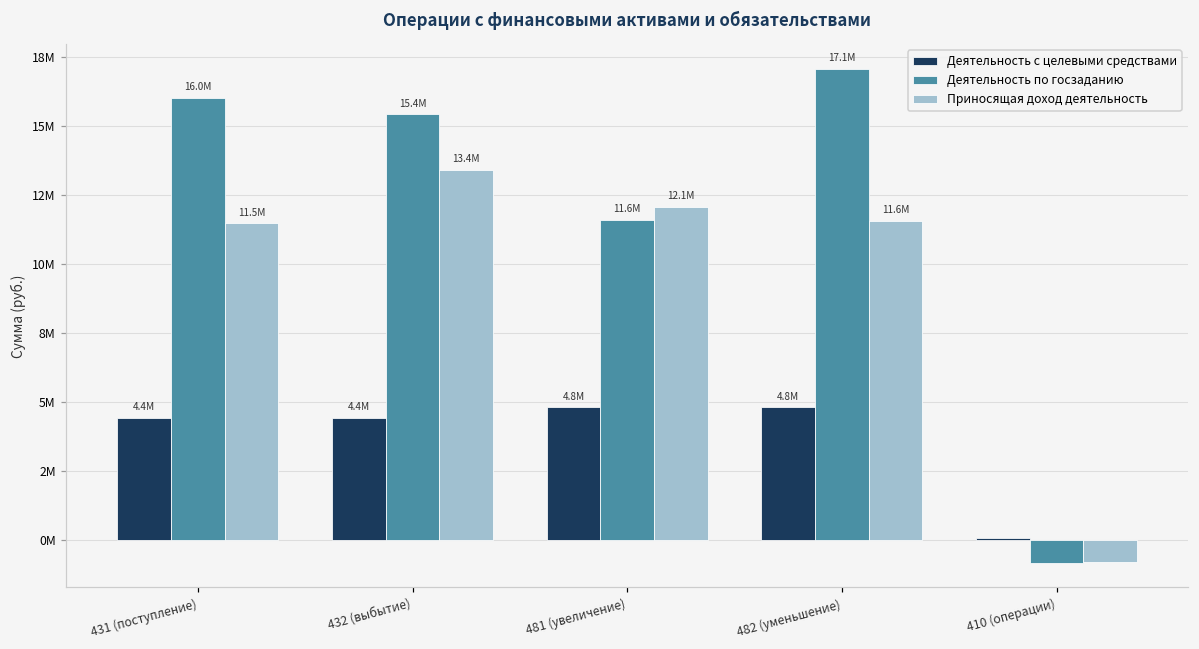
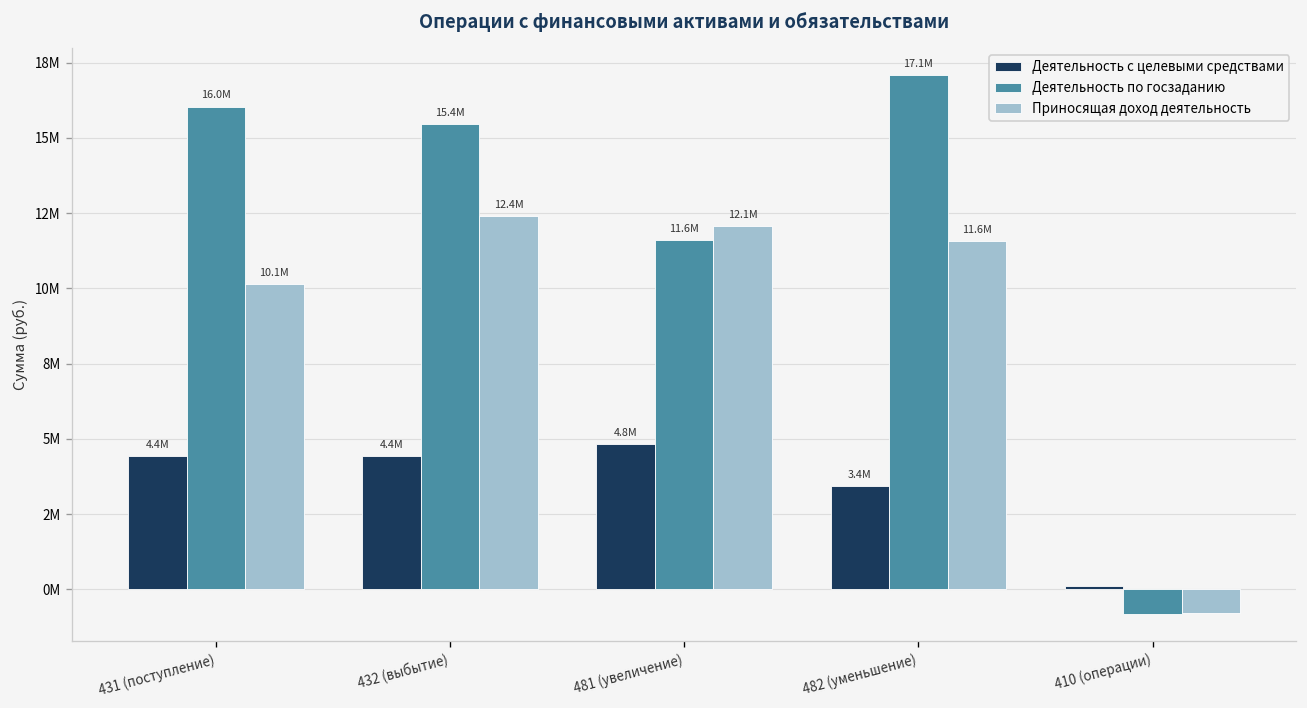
Приносящая доход деятельность, 431 (поступление): 11.5M -> 10.1M
Приносящая доход деятельность, 432 (выбытие): 13.4M -> 12.4M
Деятельность с целевыми средствами, 482 (уменьшение): 4.8M -> 3.4M
